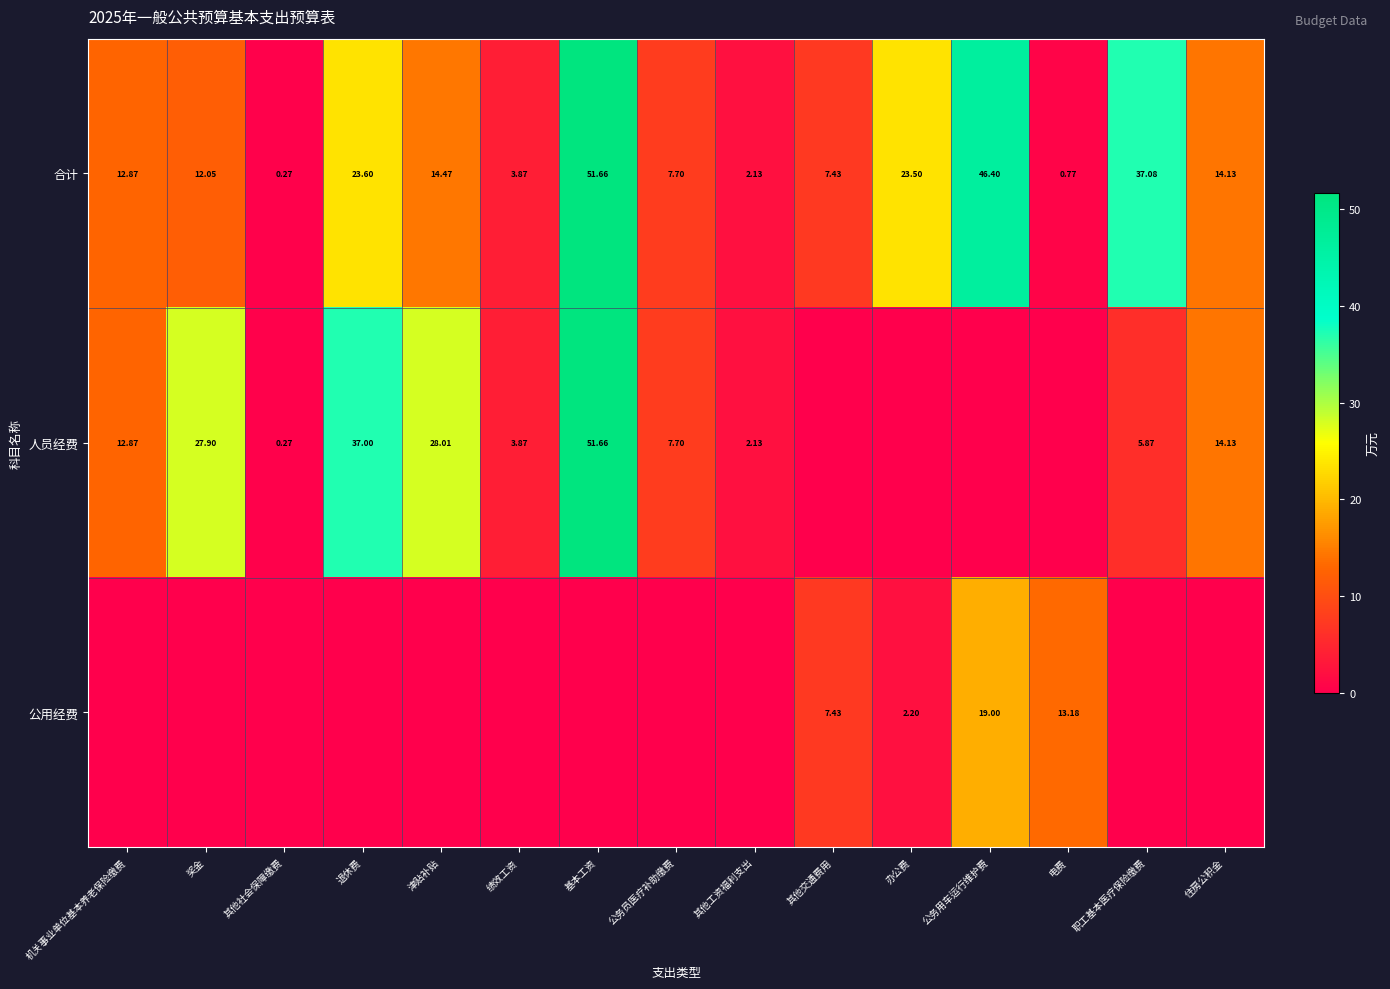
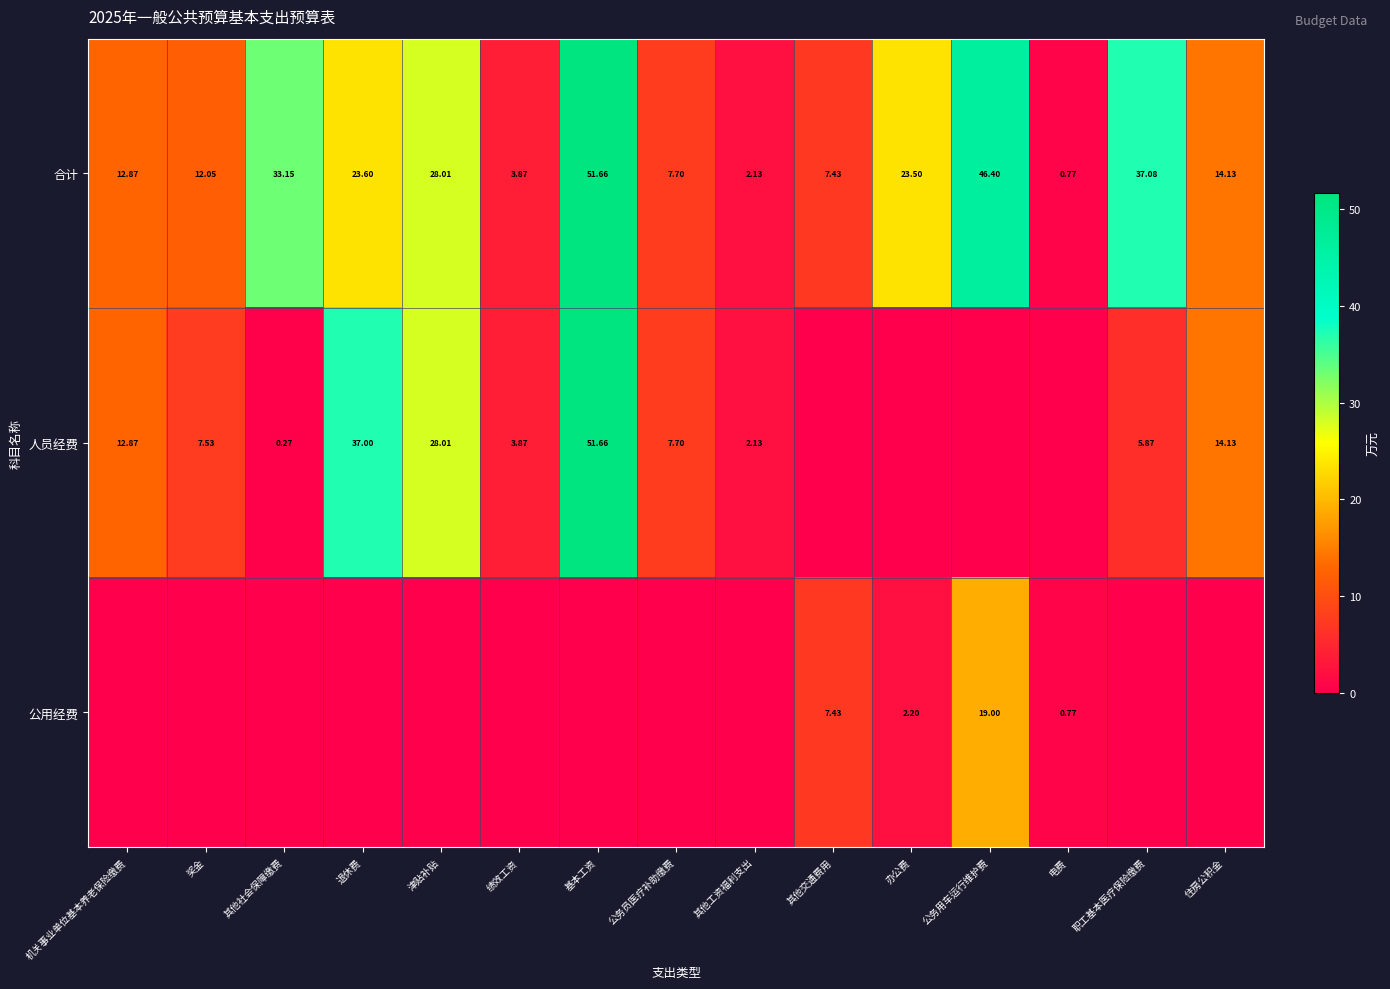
合计, 其他社会保障缴费: 0.27 -> 33.15
合计, 津贴补贴: 14.47 -> 28.01
人员经费, 奖金: 27.90 -> 7.53
公用经费, 电费: 13.18 -> 0.77
